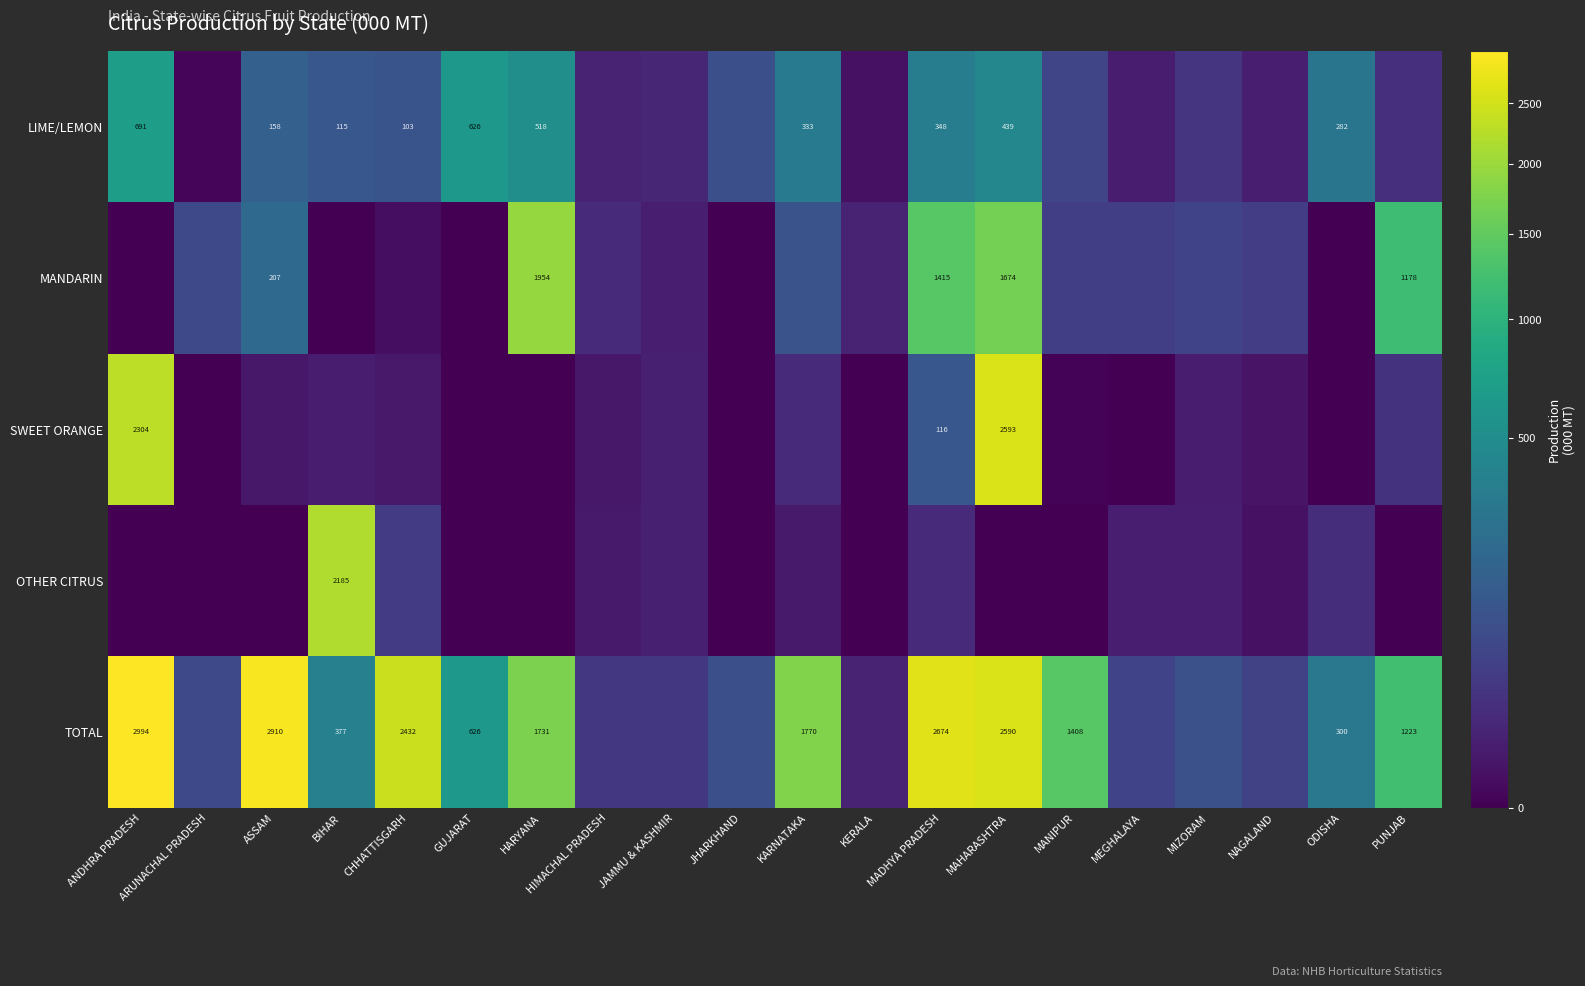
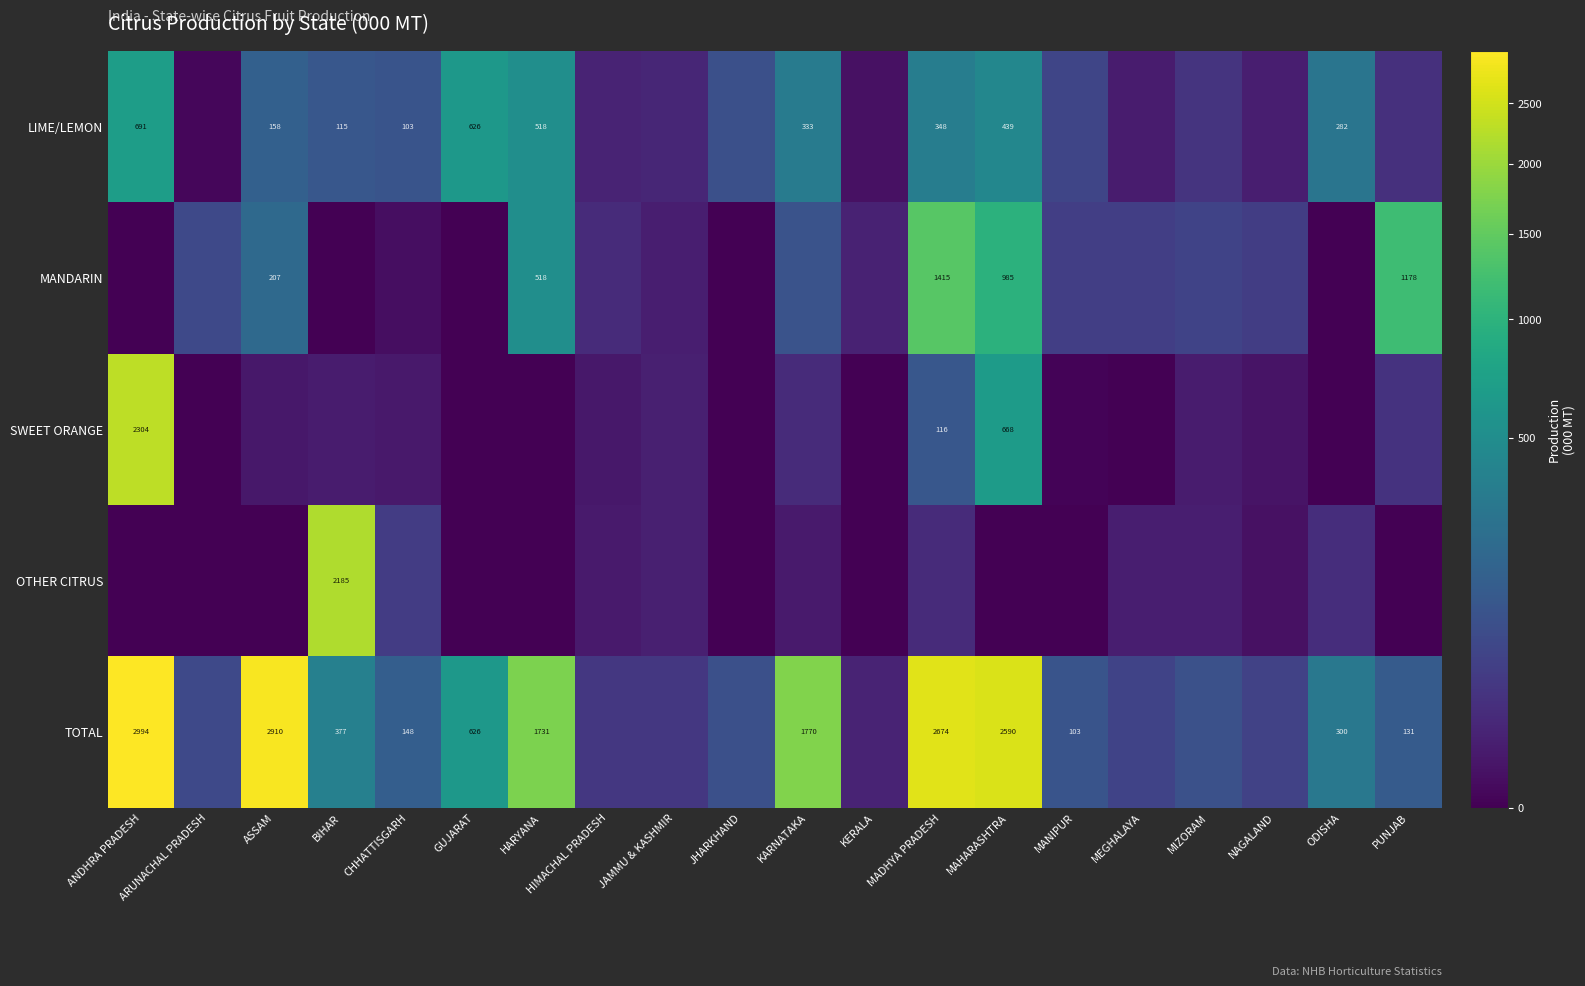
MANDARIN, HARYANA: 1954 -> 518
MANDARIN, MAHARASHTRA: 1674 -> 985
SWEET ORANGE, MAHARASHTRA: 2593 -> 668
TOTAL, CHHATTISGARH: 2432 -> 148
TOTAL, MANIPUR: 1408 -> 103
TOTAL, PUNJAB: 1223 -> 131
